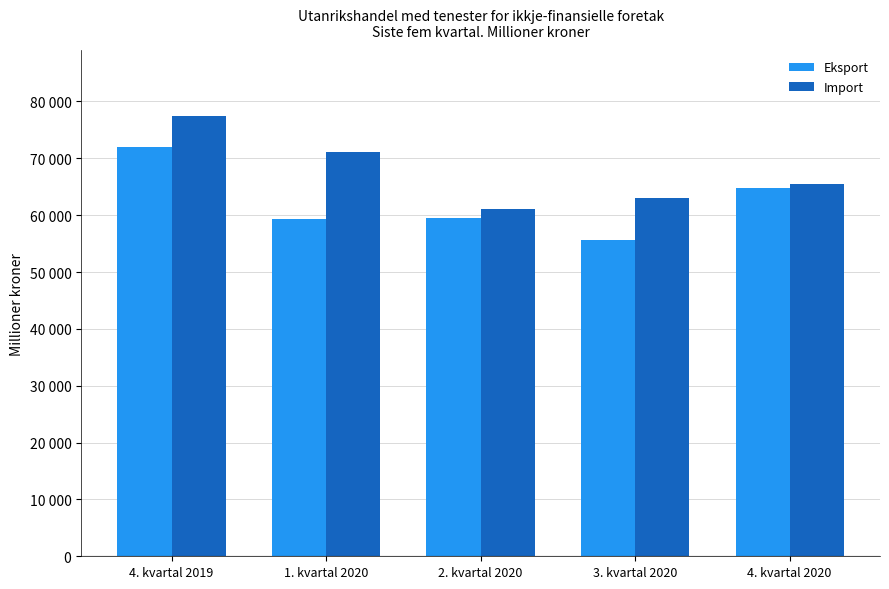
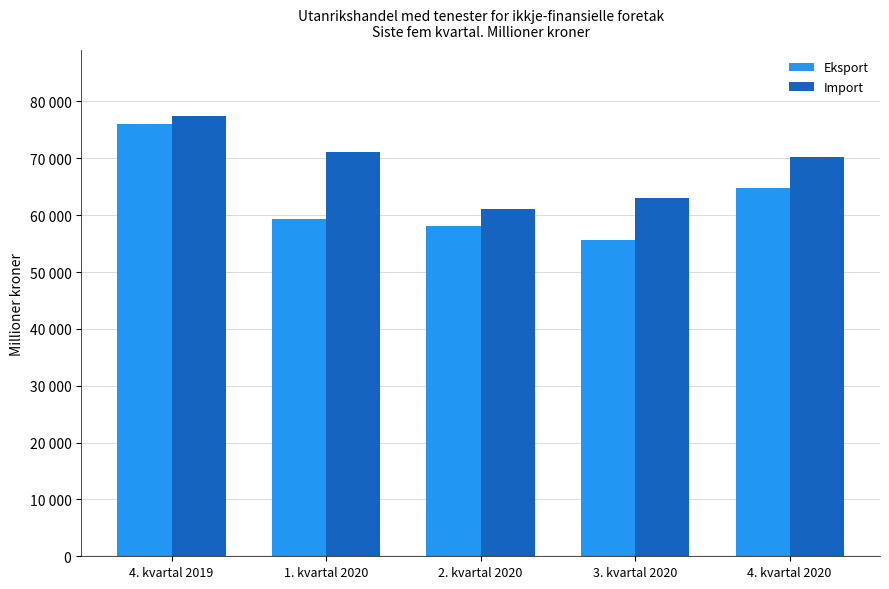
Eksport, 4. kvartal 2019: 72000 -> 76000
Eksport, 2. kvartal 2020: 60000 -> 58000
Import, 4. kvartal 2020: 66000 -> 70000
